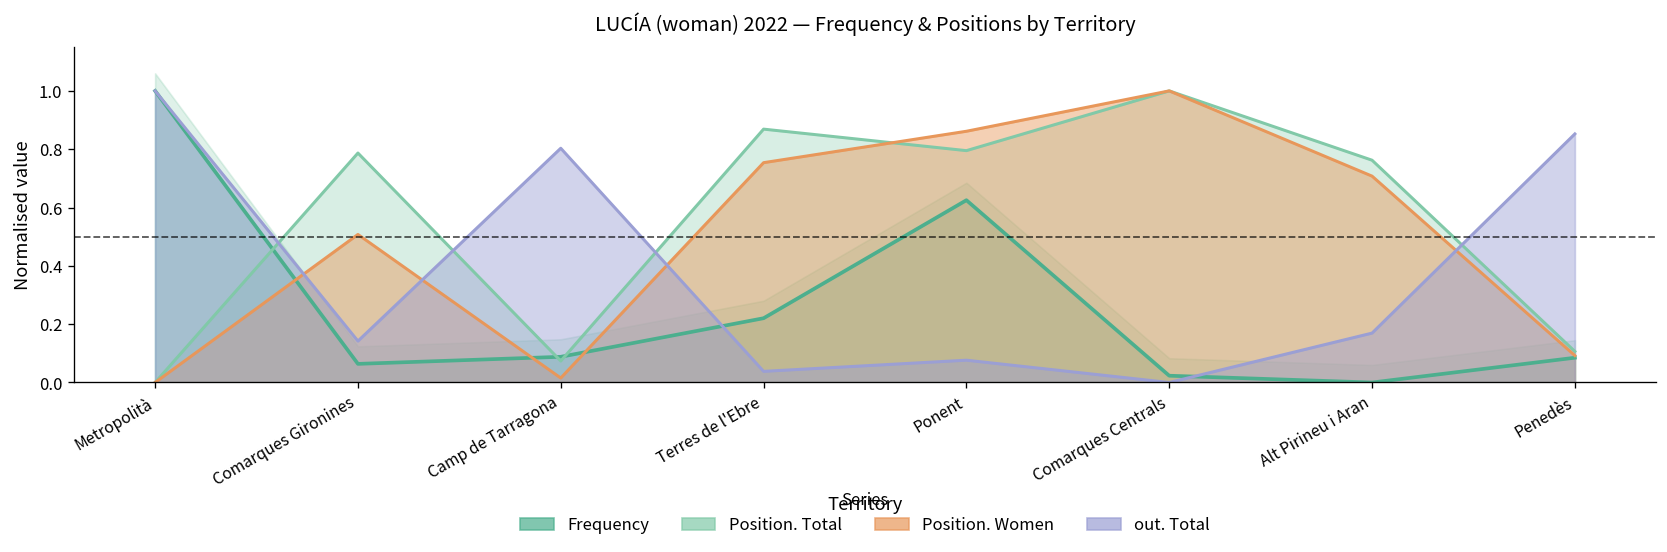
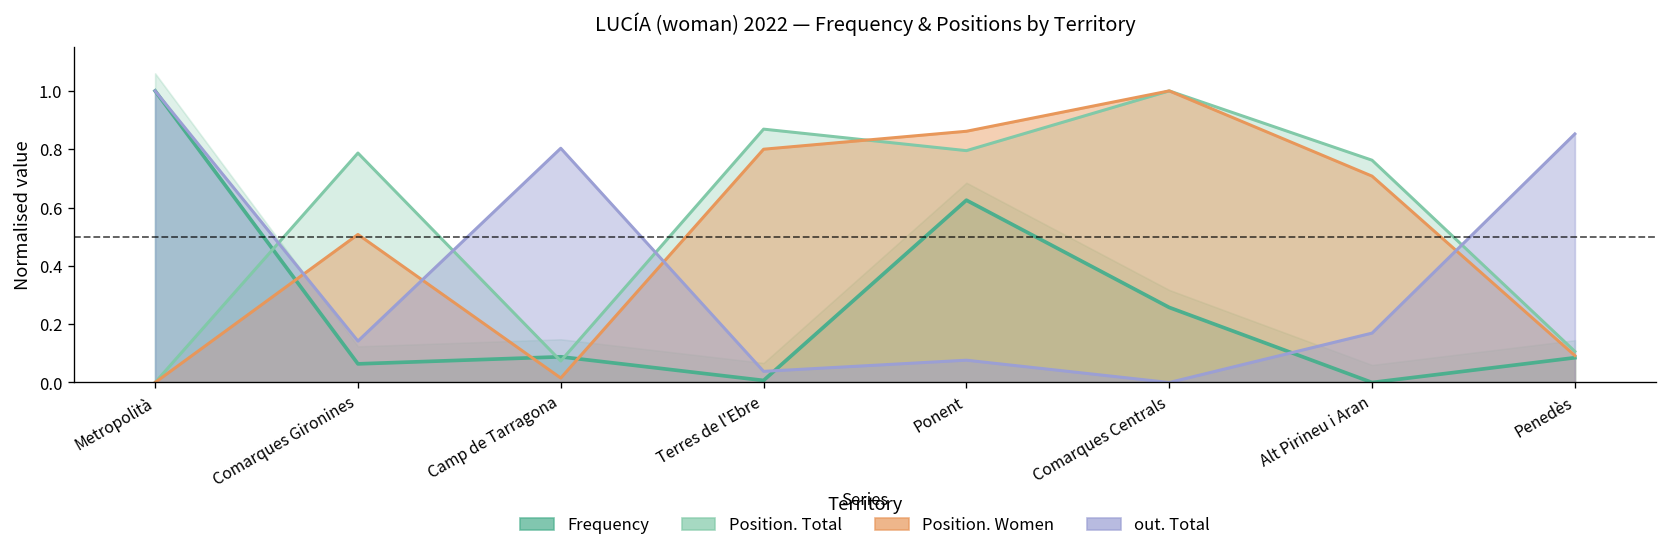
Frequency, Terres de l'Ebre: 0.22 -> 0.01
Position. Women, Terres de l'Ebre: 0.75 -> 0.80
Frequency, Comarques Centrals: 0.02 -> 0.26
